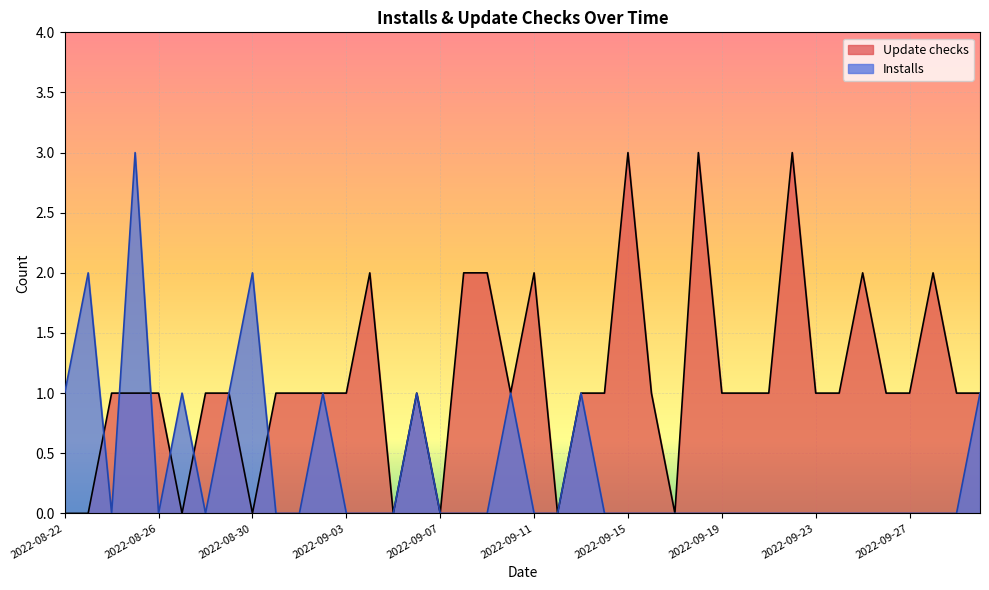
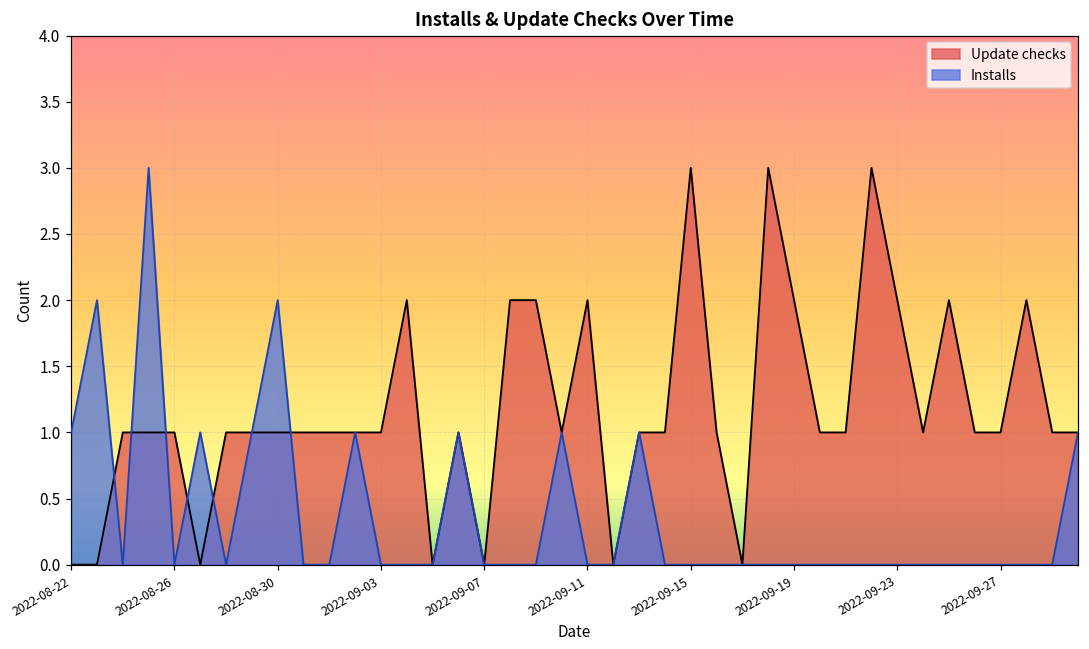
Update checks, 2022-08-30: 0 -> 1
Update checks, 2022-09-19: 1 -> 2
Update checks, 2022-09-23: 1 -> 2
